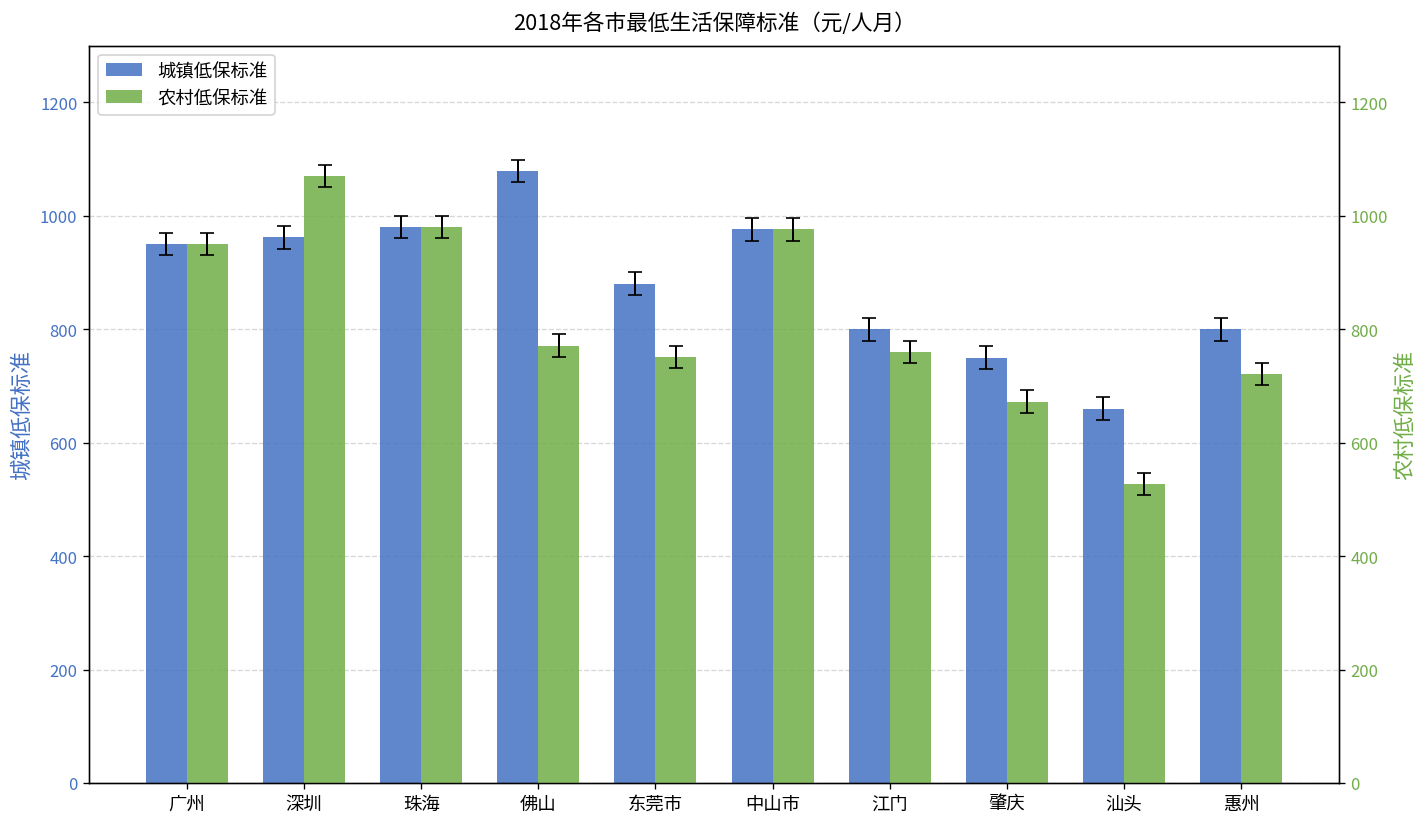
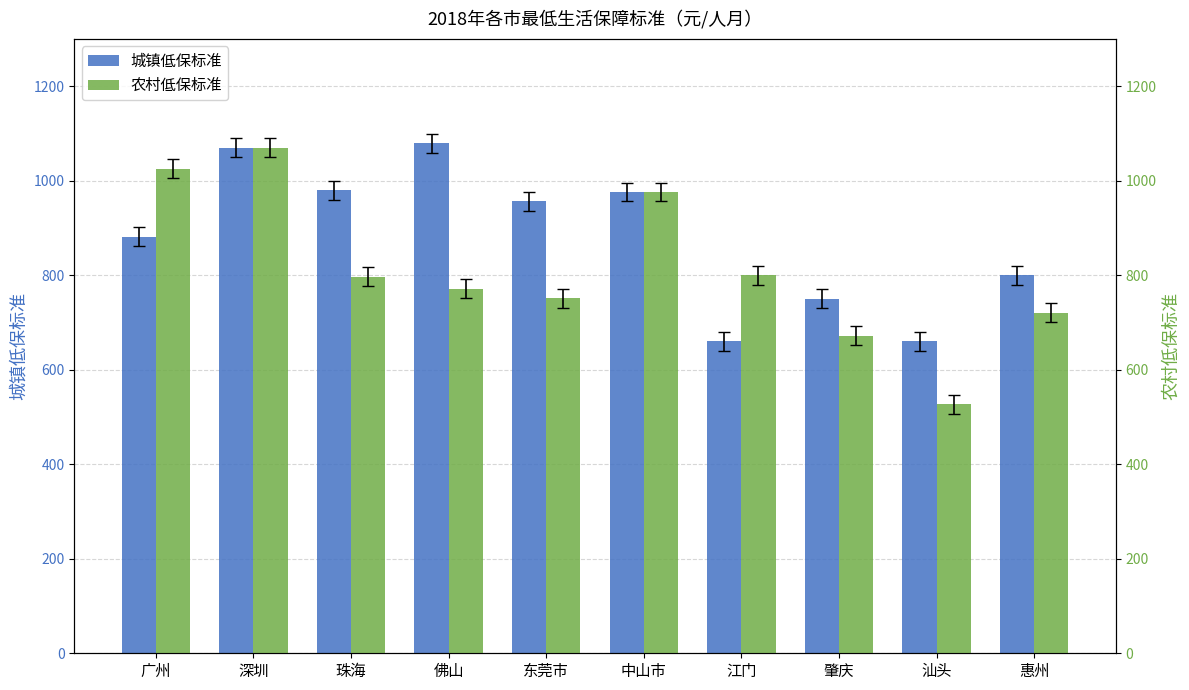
城镇低保标准, 广州: 950 -> 880
城镇低保标准, 深圳: 960 -> 1070
城镇低保标准, 东莞市: 880 -> 960
城镇低保标准, 江门: 800 -> 660
农村低保标准, 广州: 950 -> 1030
农村低保标准, 珠海: 980 -> 800
农村低保标准, 江门: 760 -> 800
